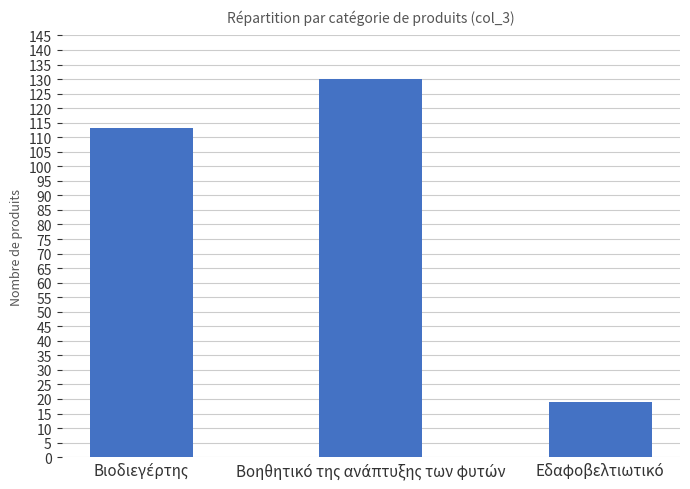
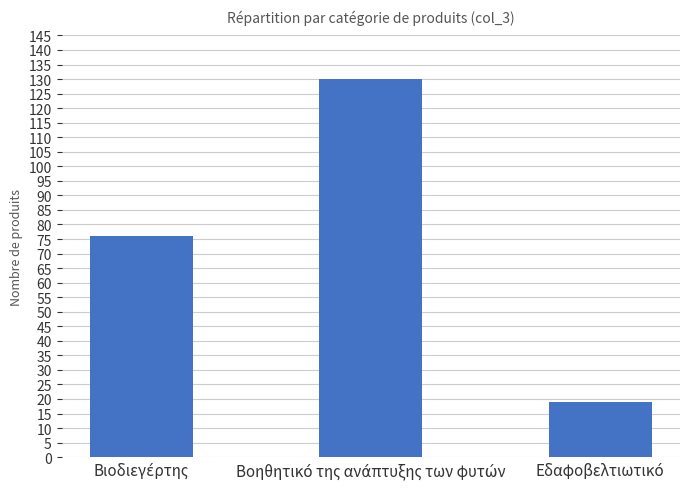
Βιοδιεγέρτης: 113 -> 76
